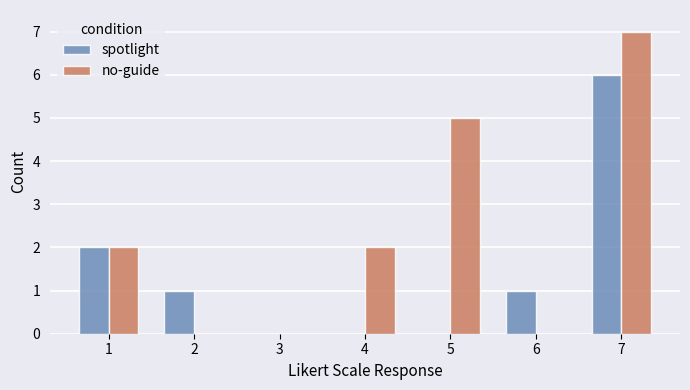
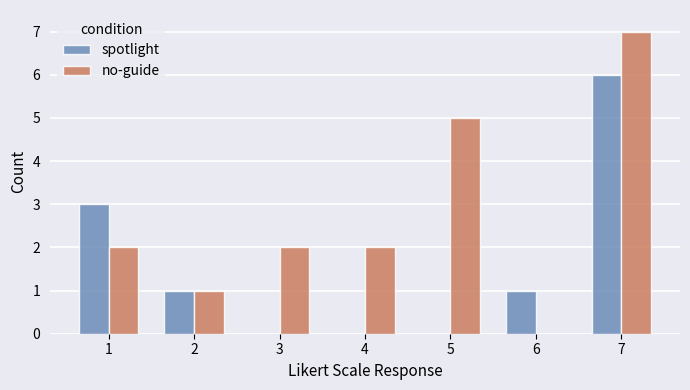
spotlight, 1: 2 -> 3
no-guide, 2: 0 -> 1
no-guide, 3: 0 -> 2
